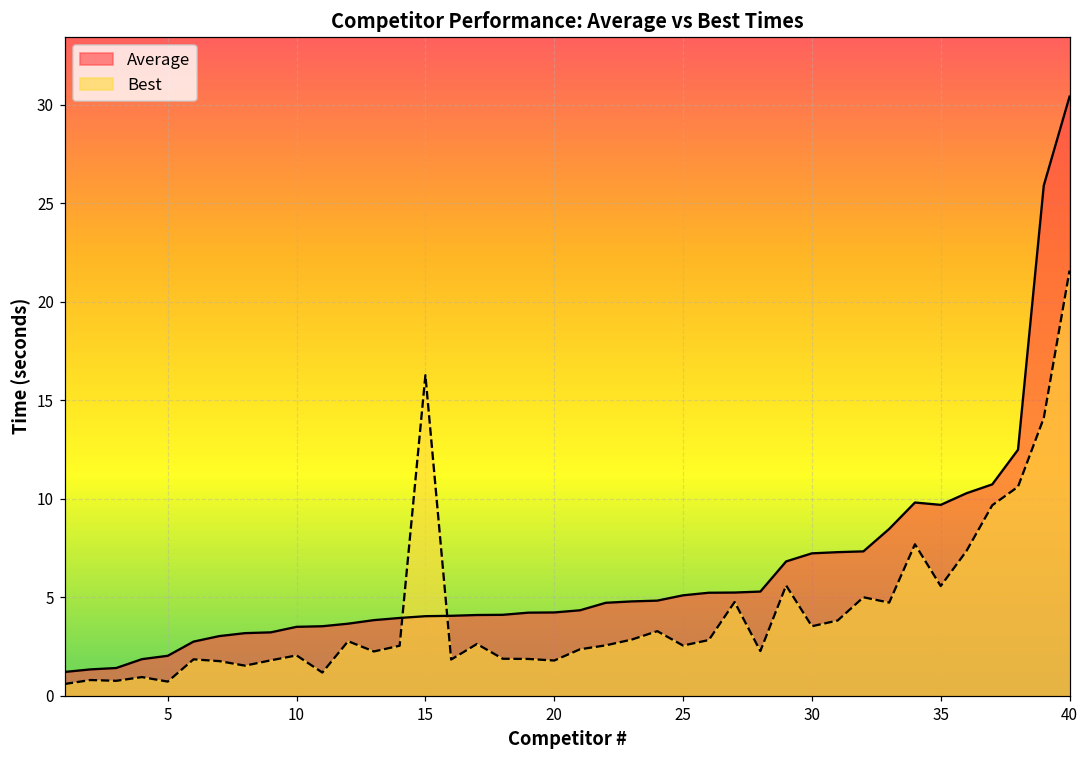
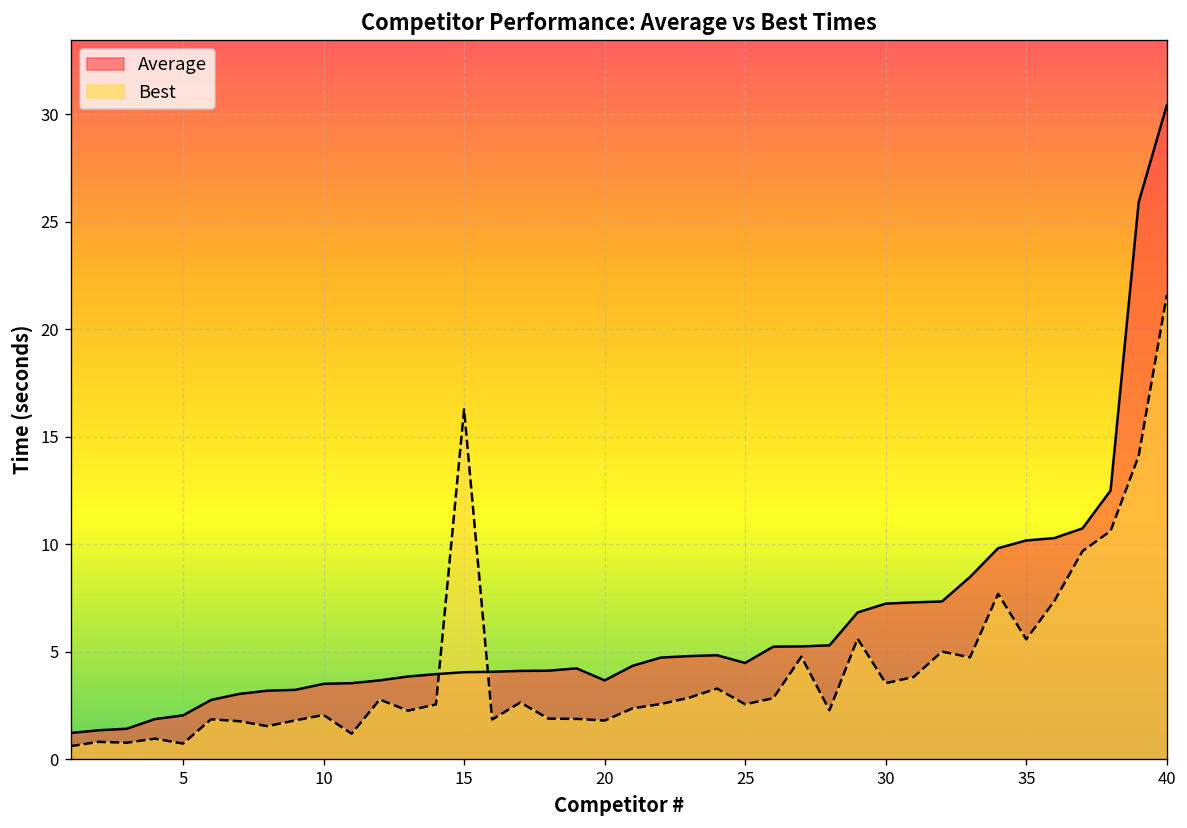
Average, 20: 4.2 -> 3.7
Average, 25: 5.1 -> 4.5
Average, 35: 9.7 -> 10.2
